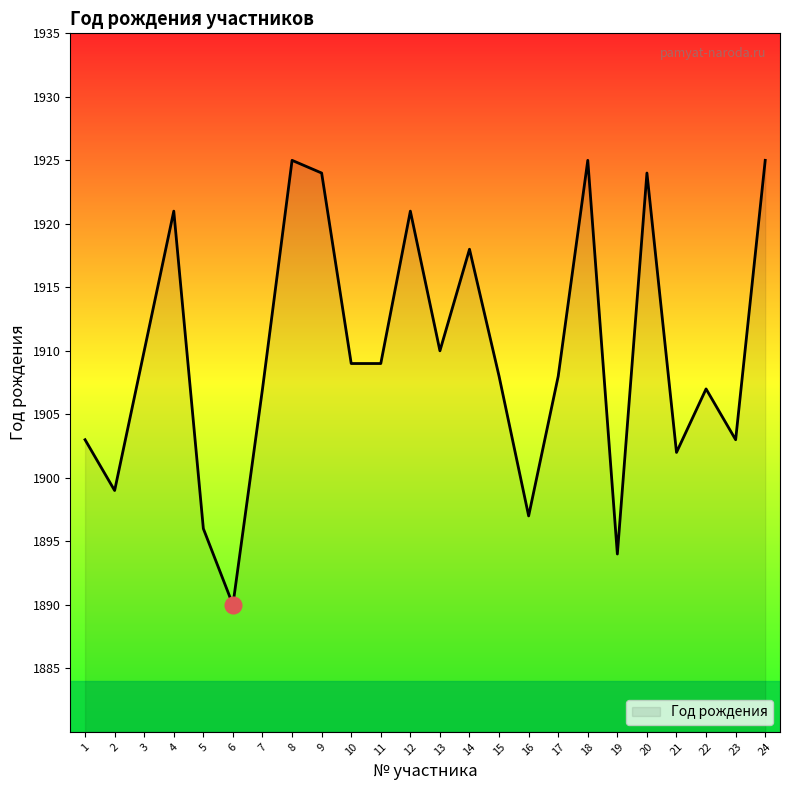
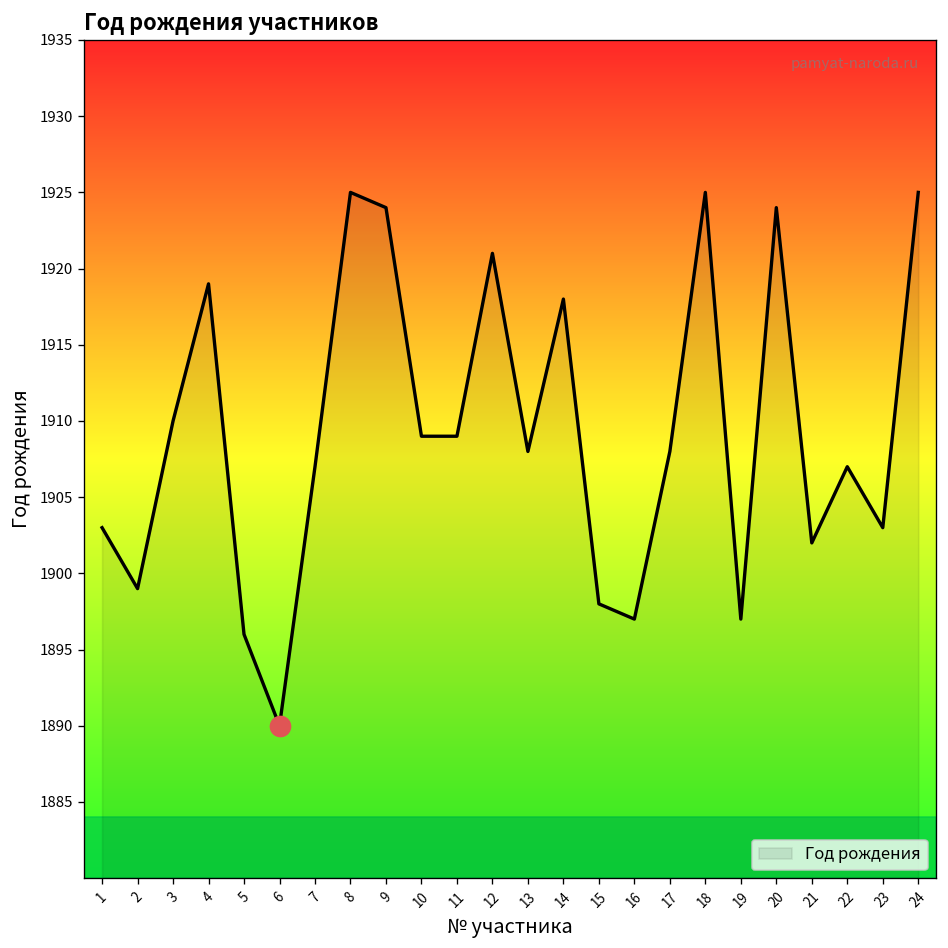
Год рождения, 4: 1921 -> 1919
Год рождения, 13: 1910 -> 1908
Год рождения, 15: 1908 -> 1898
Год рождения, 19: 1894 -> 1897
